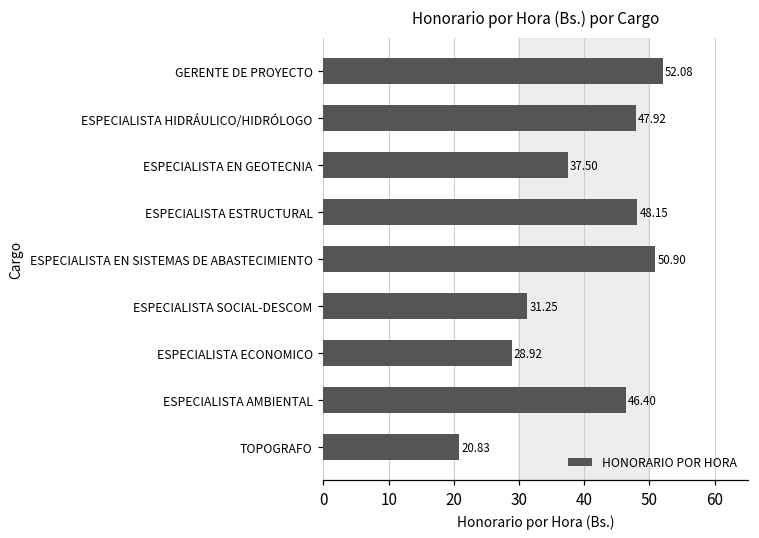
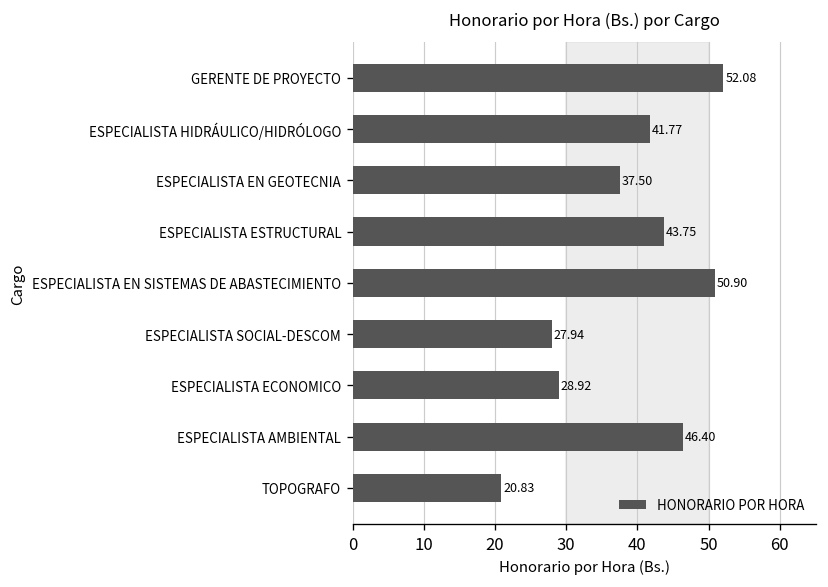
ESPECIALISTA HIDRÁULICO/HIDRÓLOGO: 47.92 -> 41.77
ESPECIALISTA ESTRUCTURAL: 48.15 -> 43.75
ESPECIALISTA SOCIAL-DESCOM: 31.25 -> 27.94
